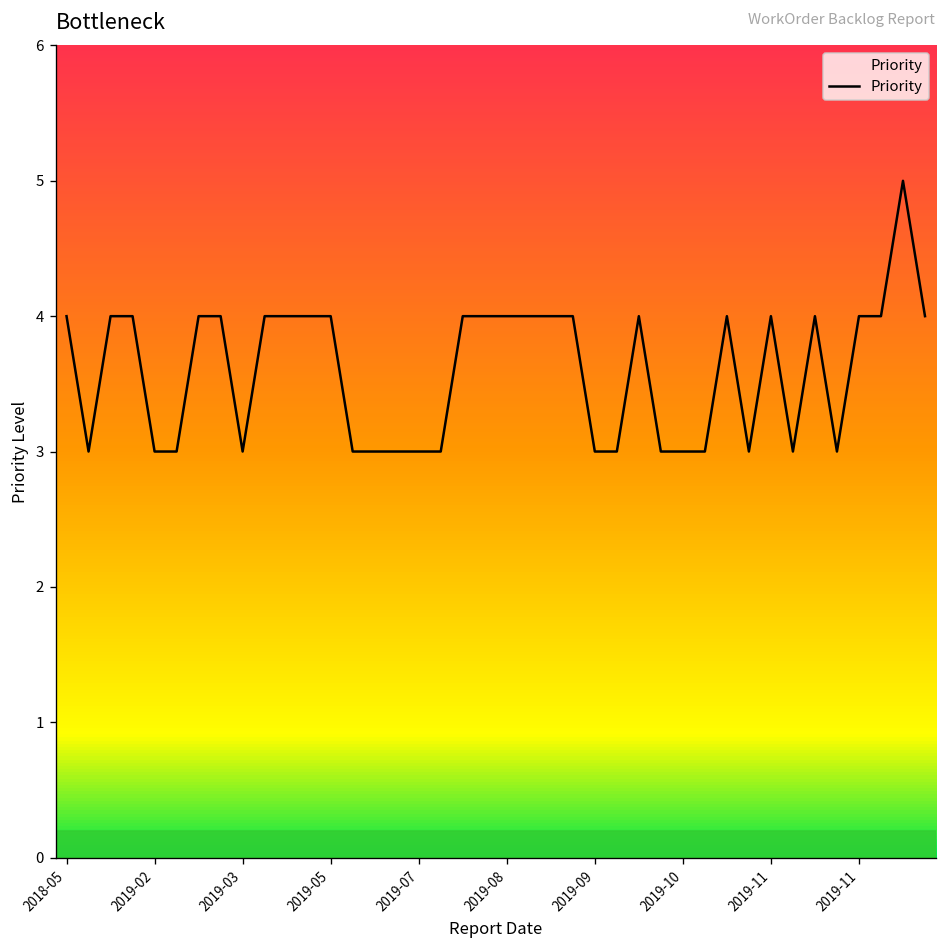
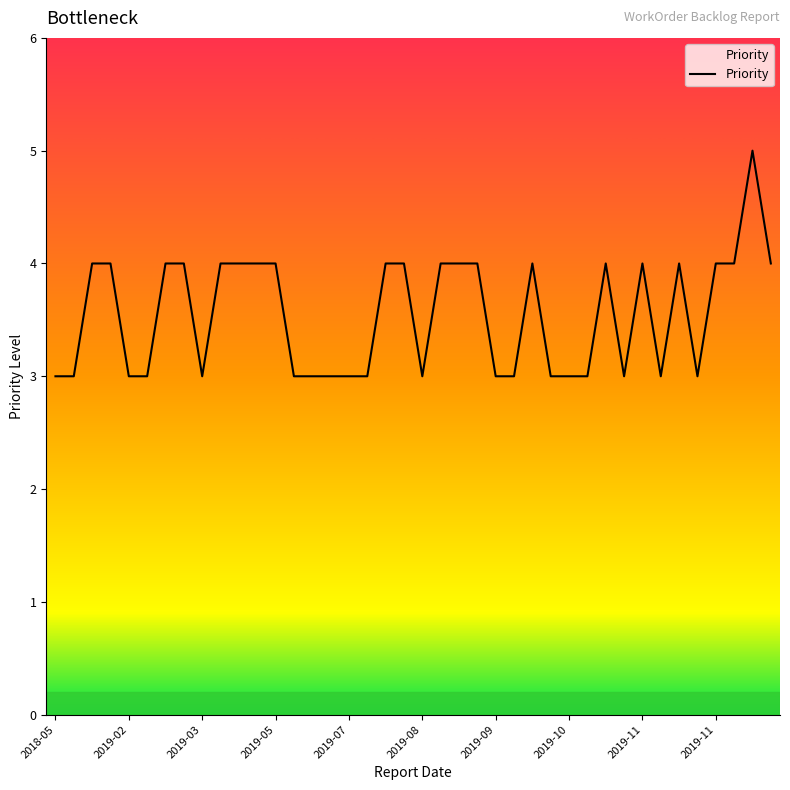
2018-05: 4 -> 3
2019-08: 4 -> 3
